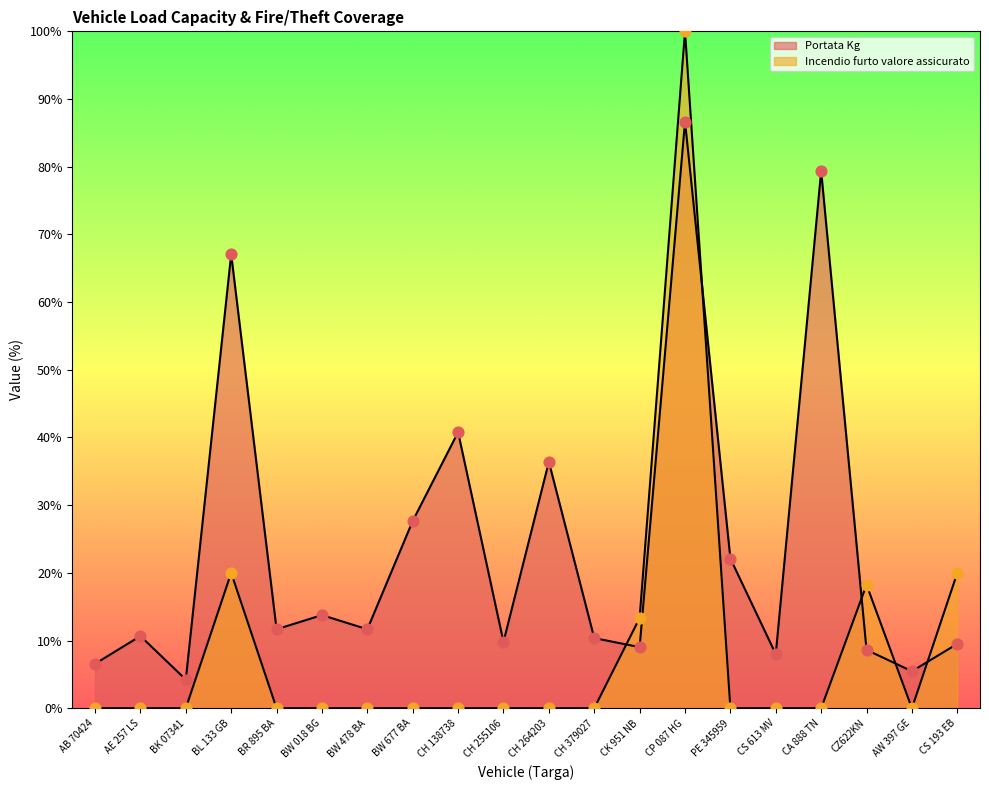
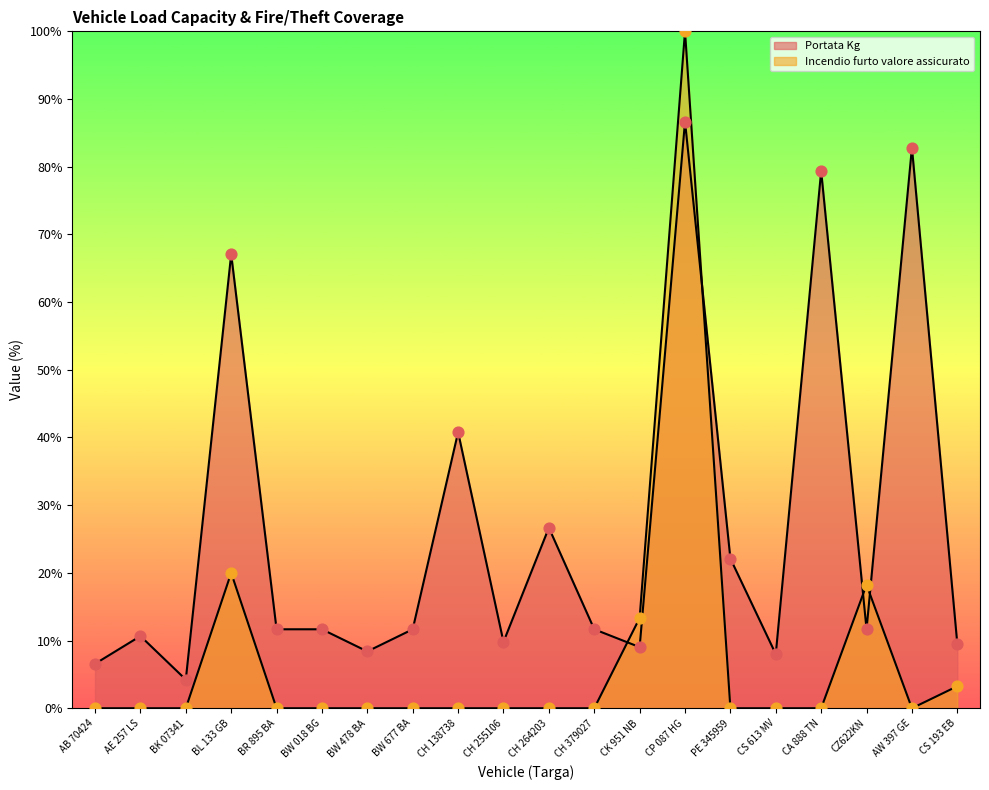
Portata Kg, BW 018 BG: 14% -> 12%
Portata Kg, BW 478 BA: 12% -> 8%
Portata Kg, BW 677 BA: 28% -> 12%
Portata Kg, CH 264203: 36% -> 27%
Portata Kg, CH 379027: 10% -> 12%
Portata Kg, CZ622KN: 9% -> 12%
Portata Kg, AW 397 GE: 5% -> 83%
Incendio furto valore assicurato, CS 193 EB: 20% -> 3%
